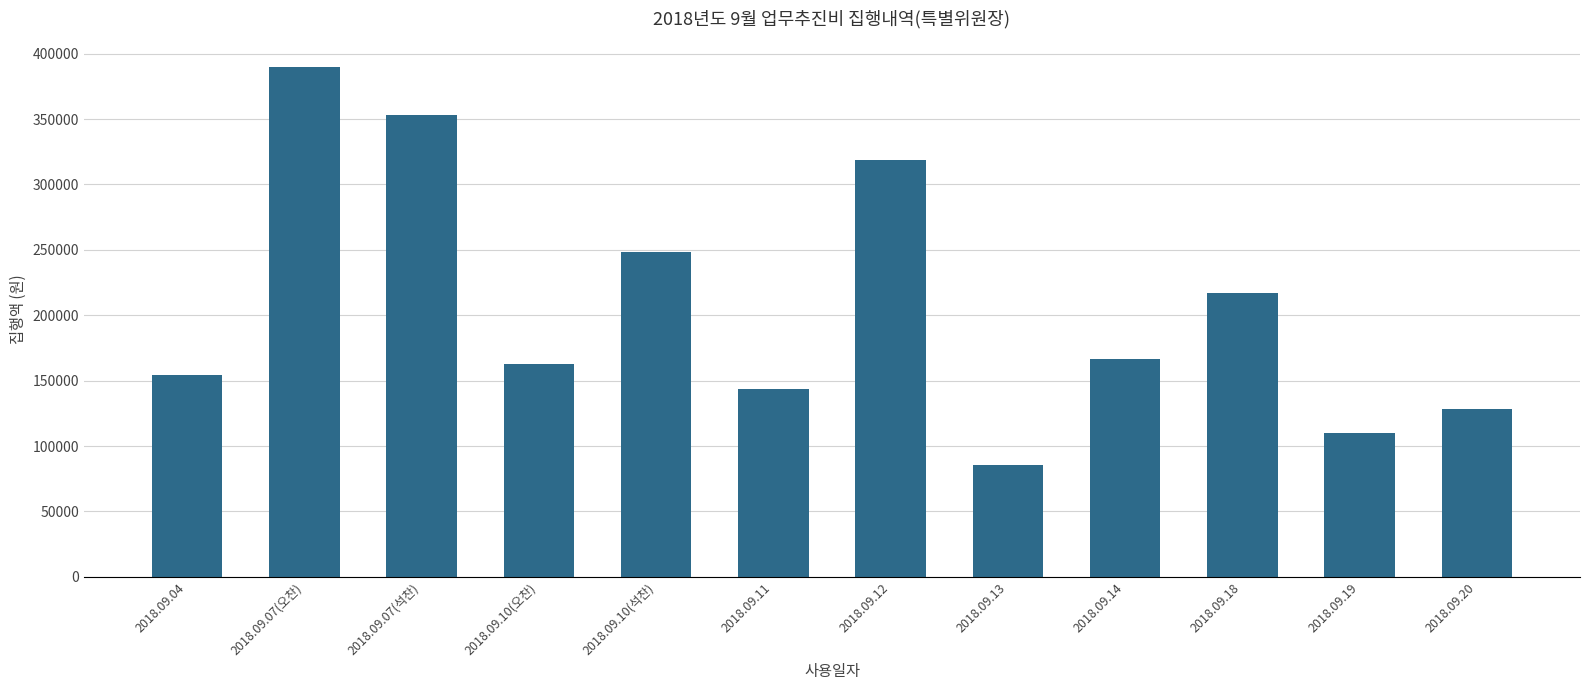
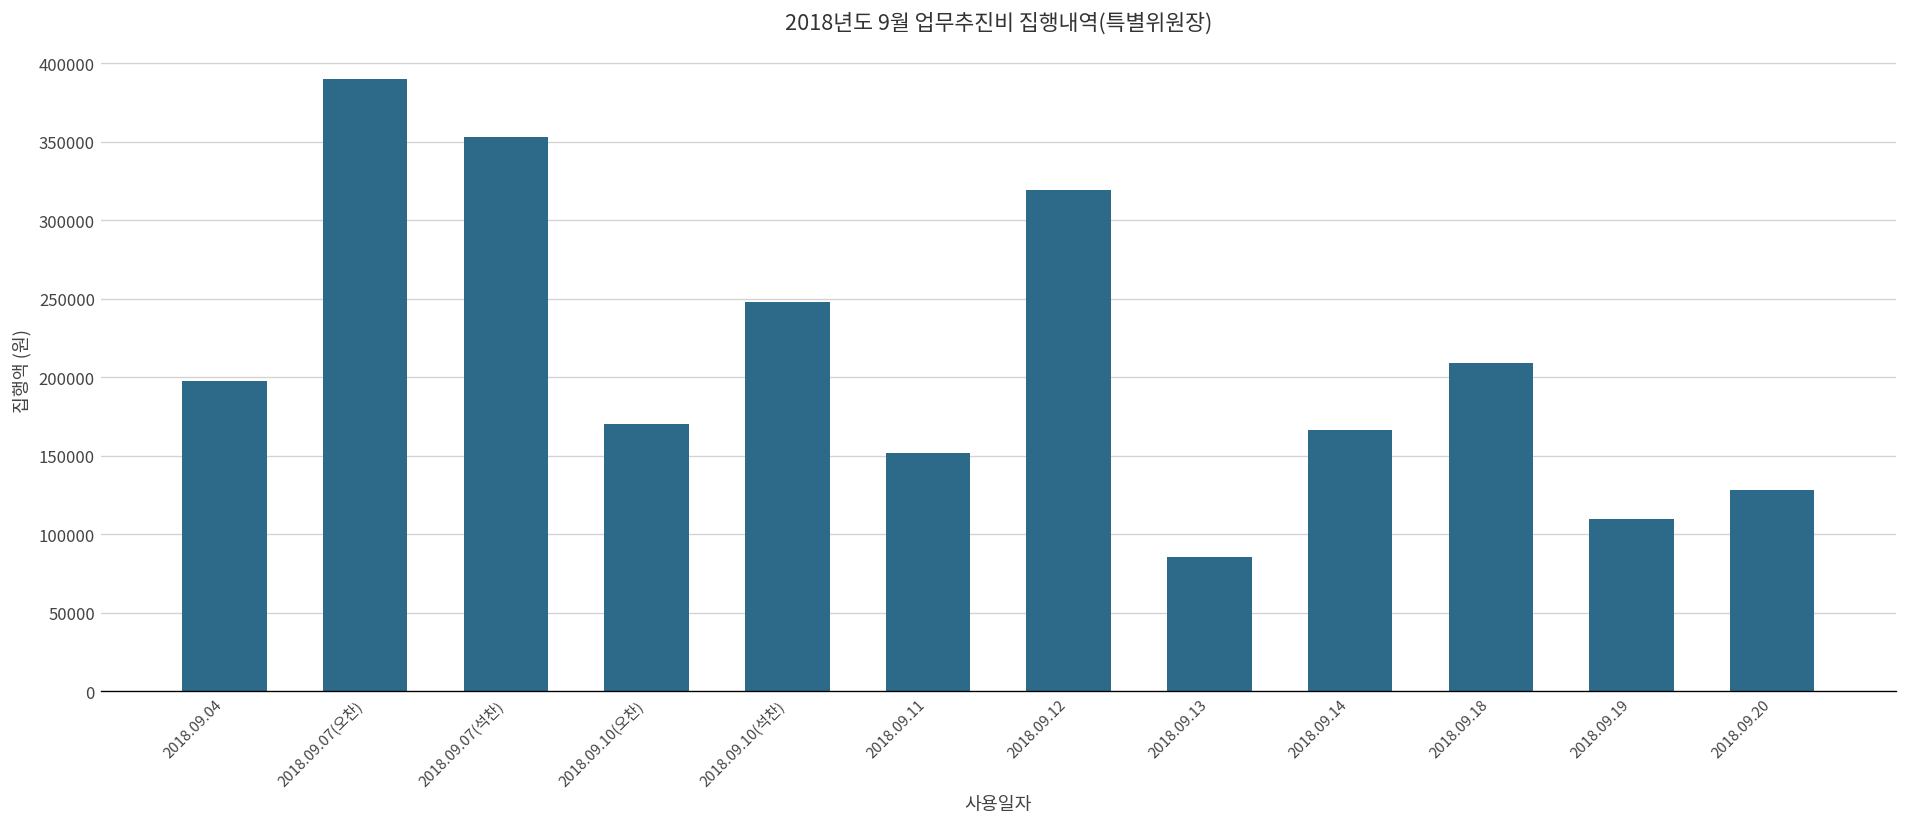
2018.09.04: 154000 -> 198000
2018.09.10(오찬): 162000 -> 170000
2018.09.11: 144000 -> 152000
2018.09.18: 217000 -> 209000
